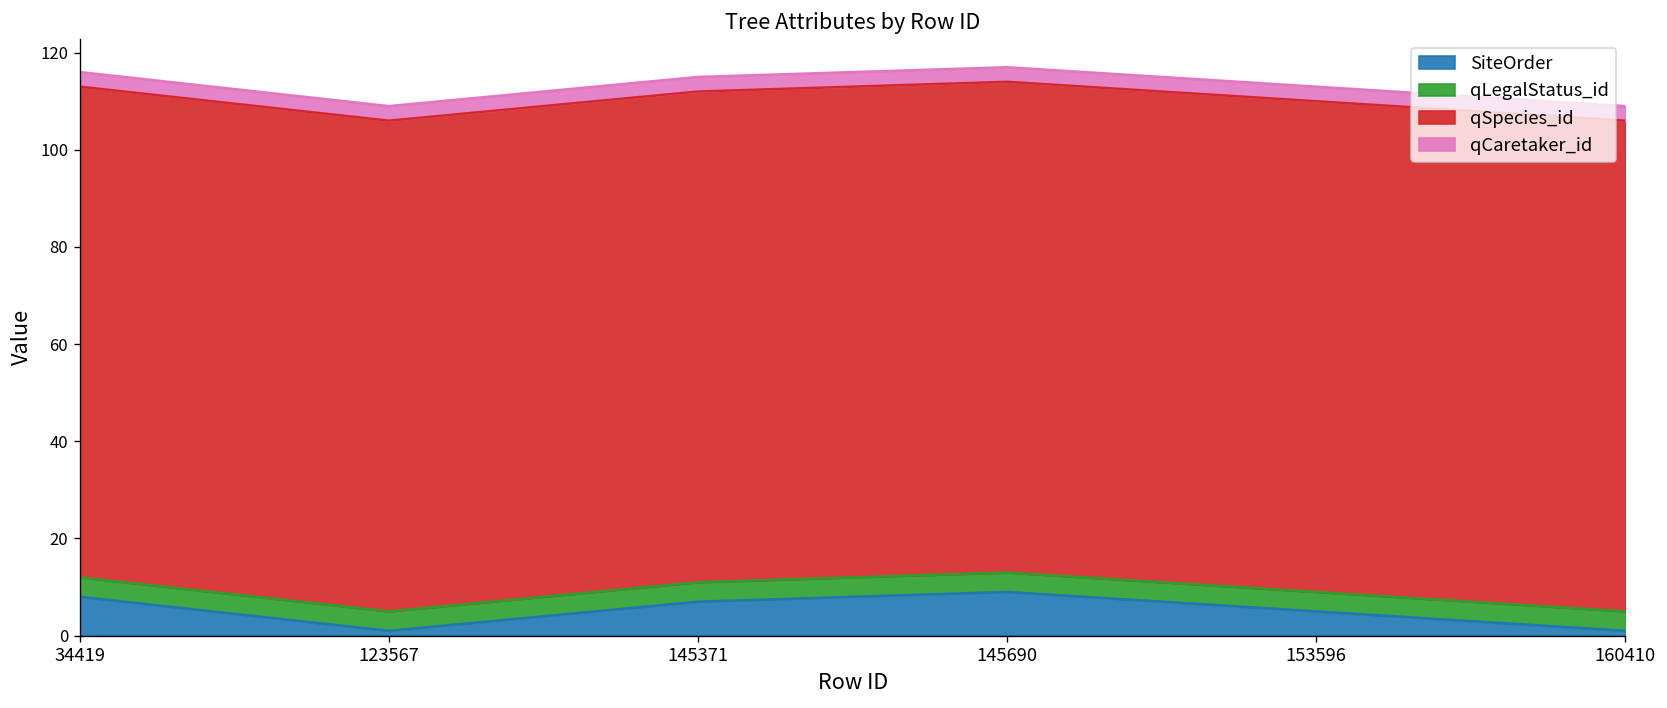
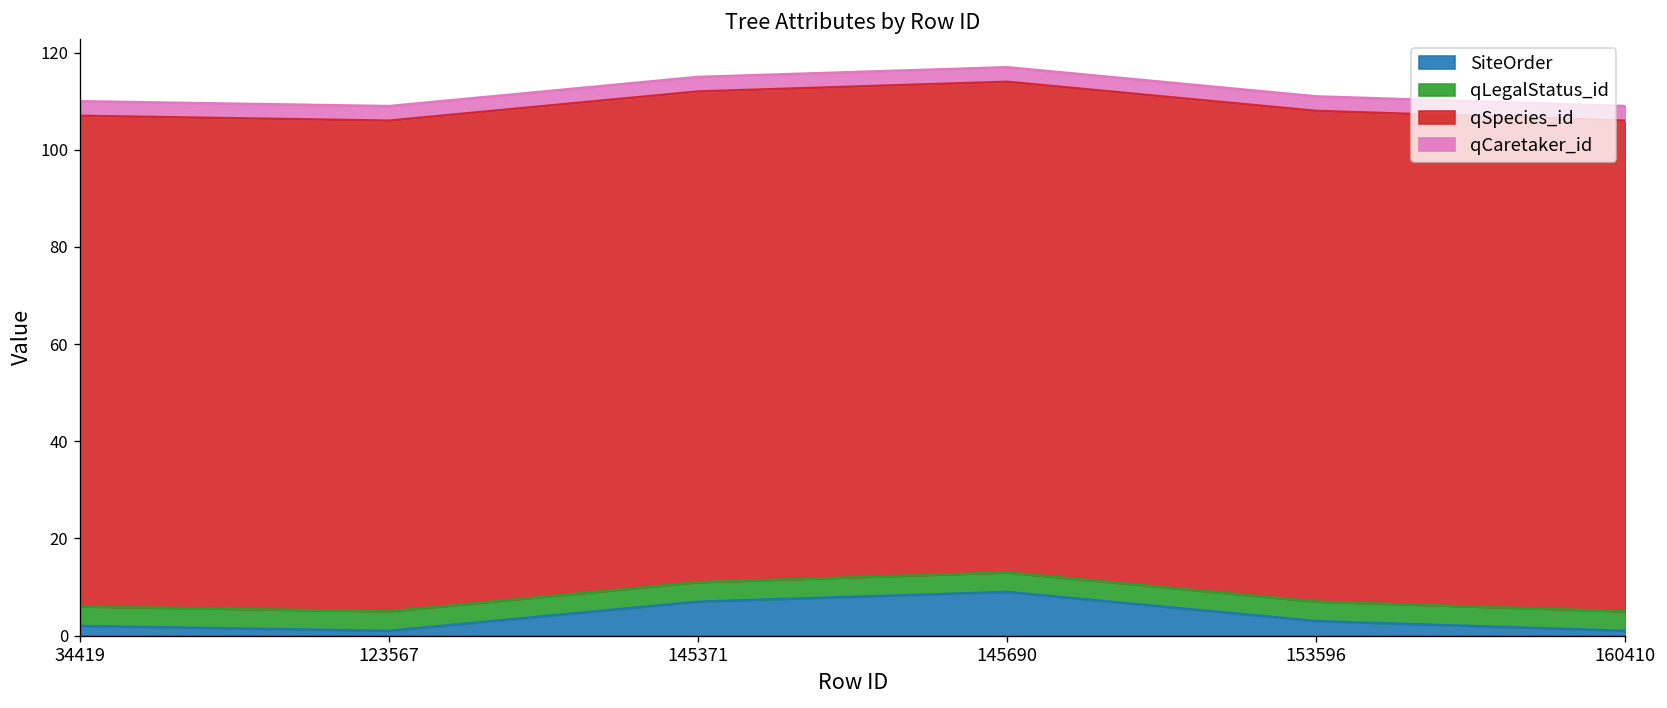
SiteOrder, 34419: 8 -> 2
SiteOrder, 153596: 5 -> 3
